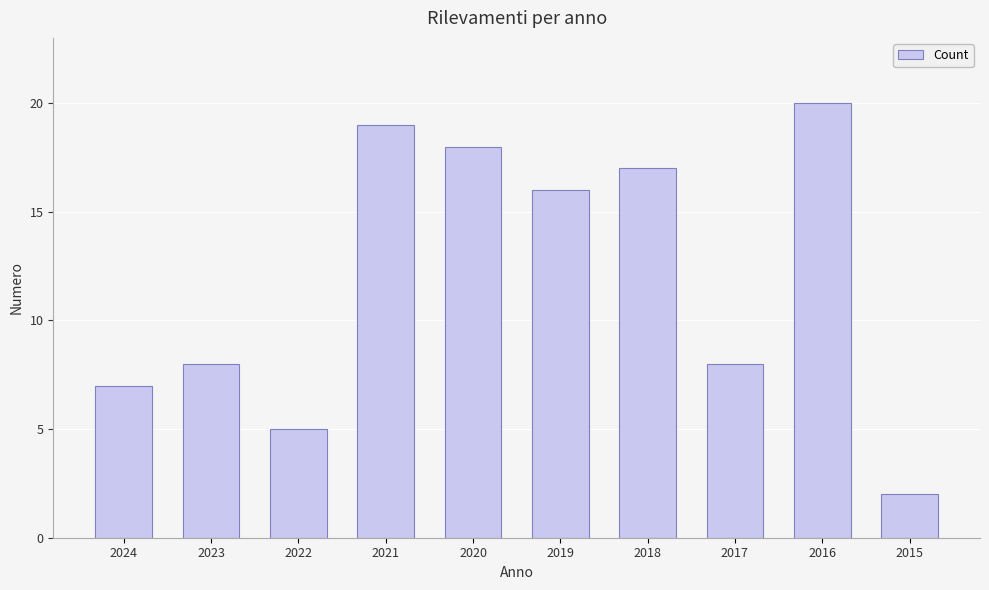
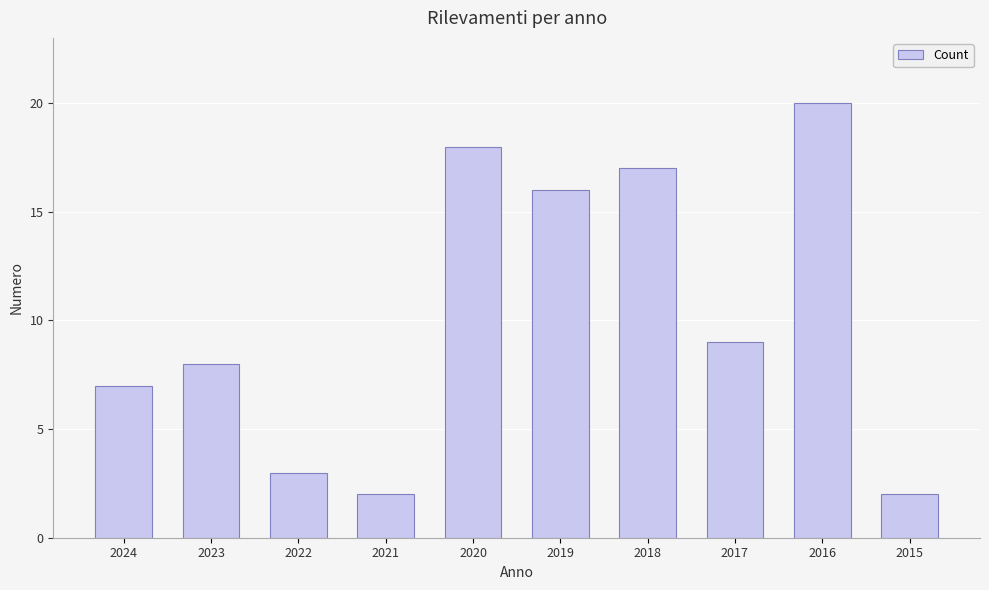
2022: 5 -> 3
2021: 19 -> 2
2017: 8 -> 9
